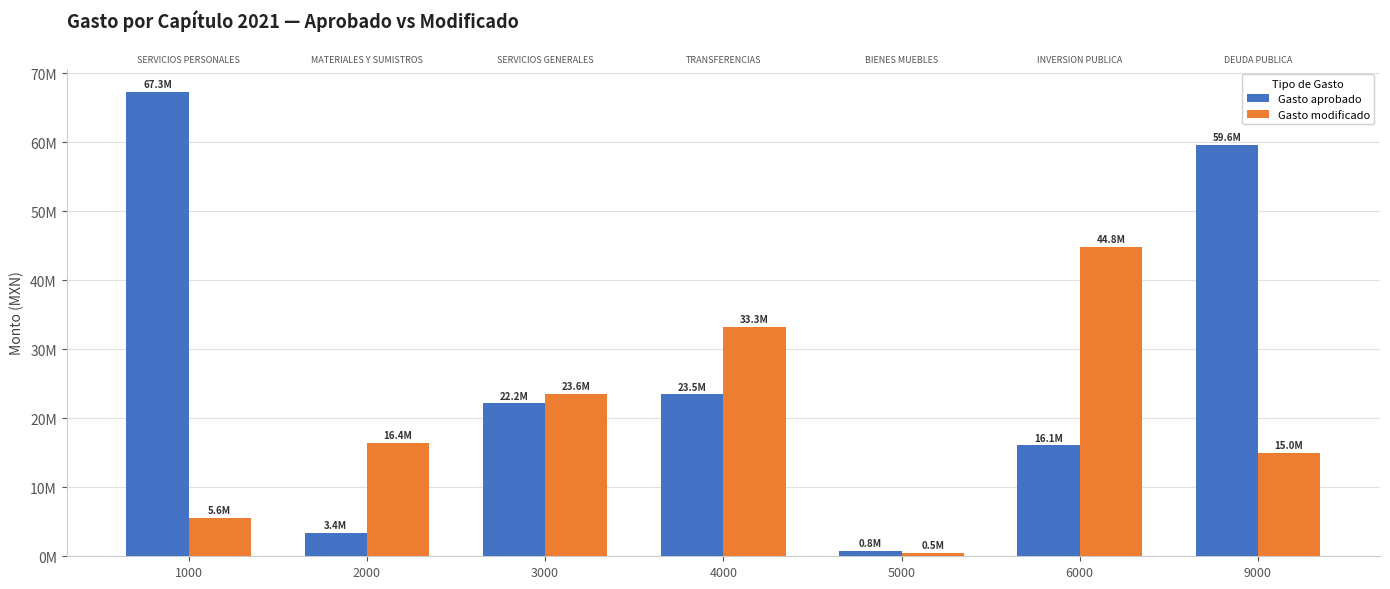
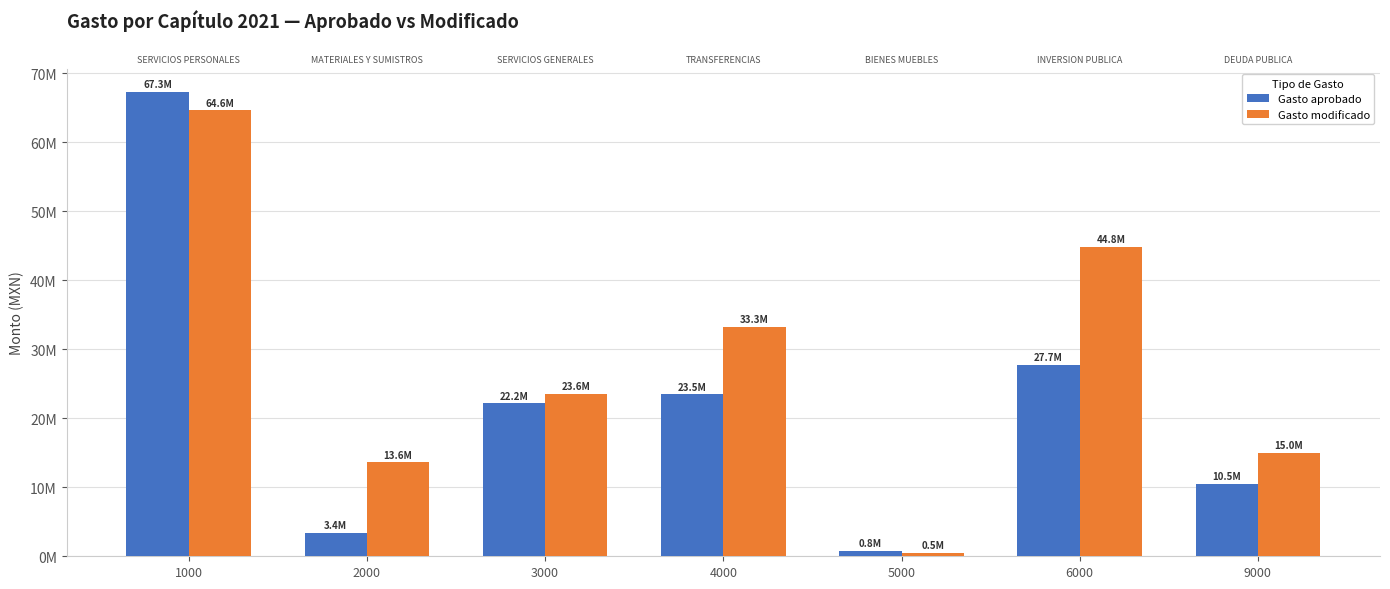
Gasto modificado, 1000: 5.6M -> 64.6M
Gasto modificado, 2000: 16.4M -> 13.6M
Gasto aprobado, 6000: 16.1M -> 27.7M
Gasto aprobado, 9000: 59.6M -> 10.5M
